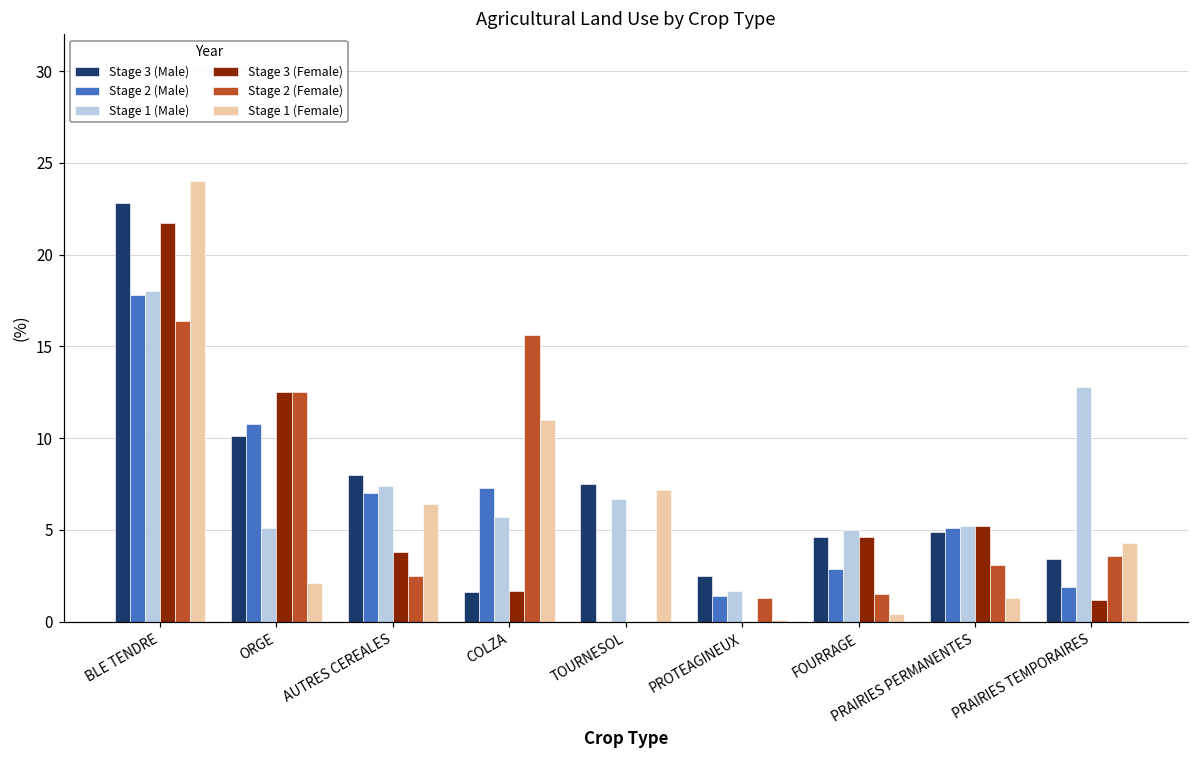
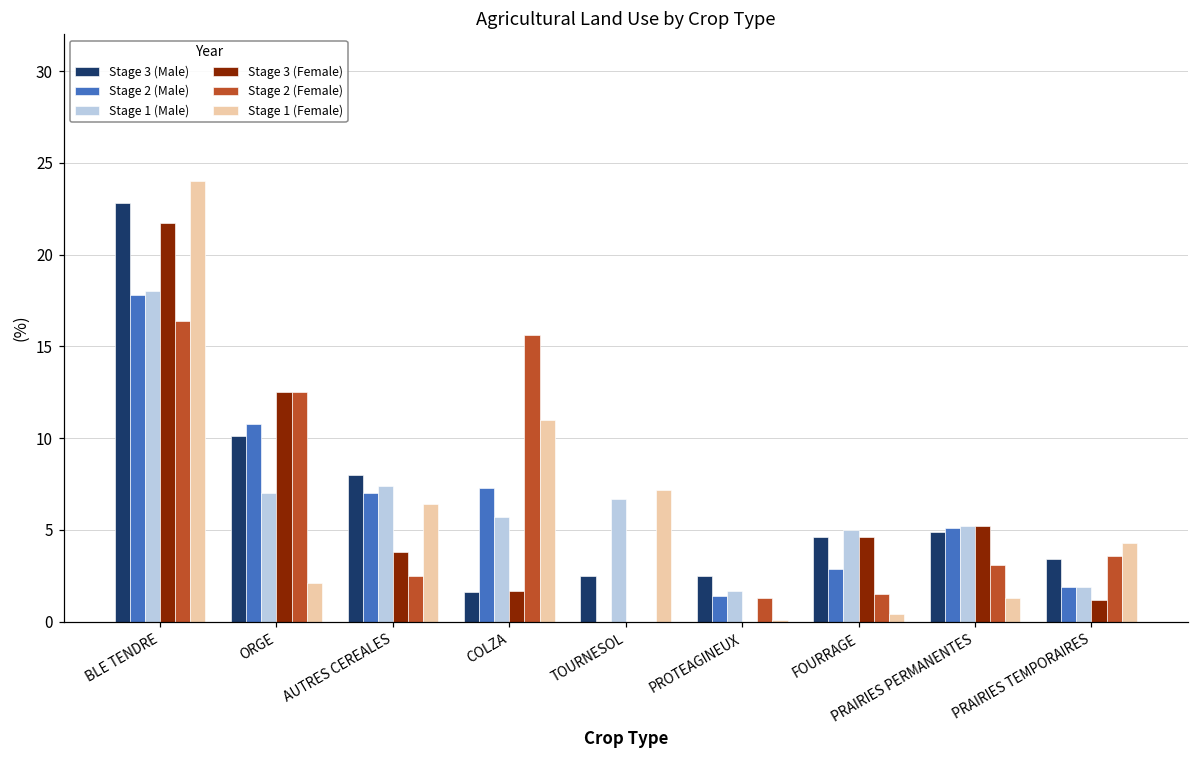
Stage 1 (Male), ORGE: 5.1 -> 7.0
Stage 3 (Male), TOURNESOL: 7.5 -> 2.5
Stage 1 (Male), PRAIRIES TEMPORAIRES: 12.8 -> 1.9
